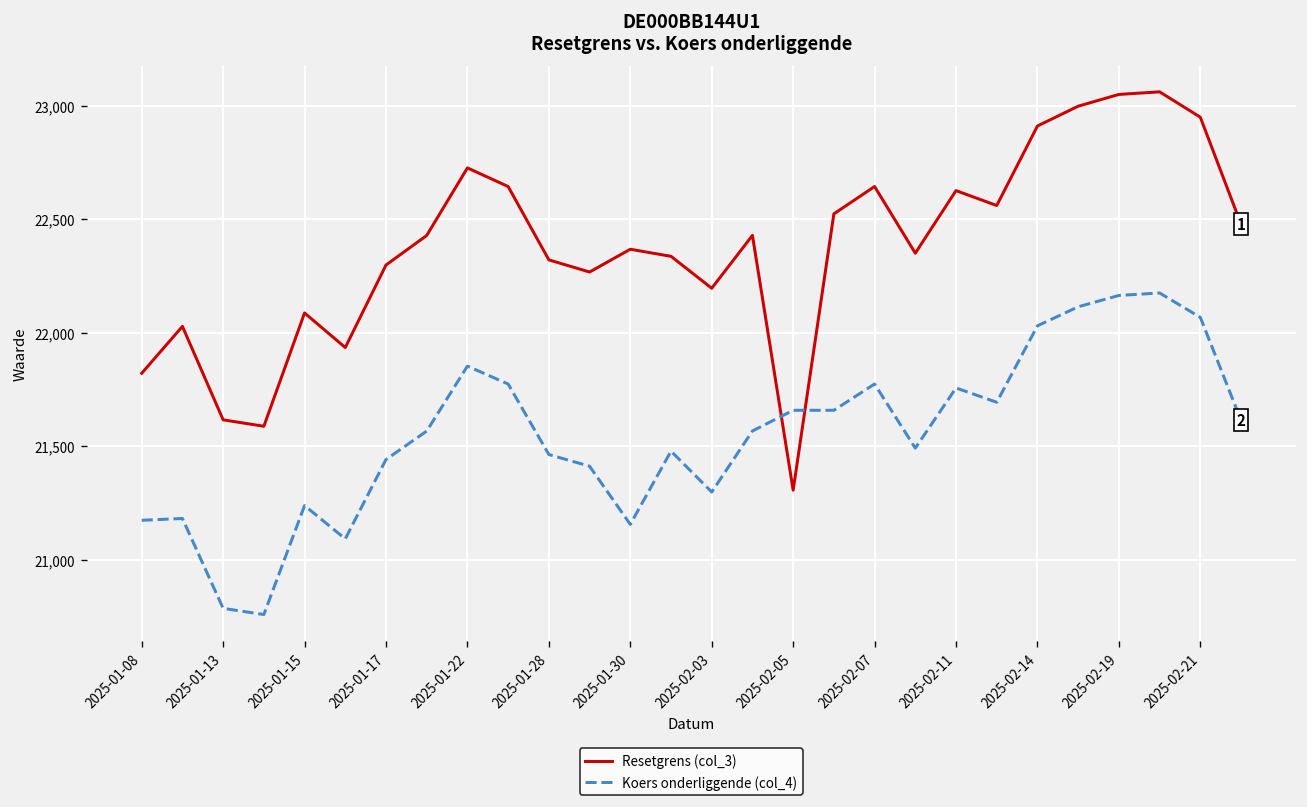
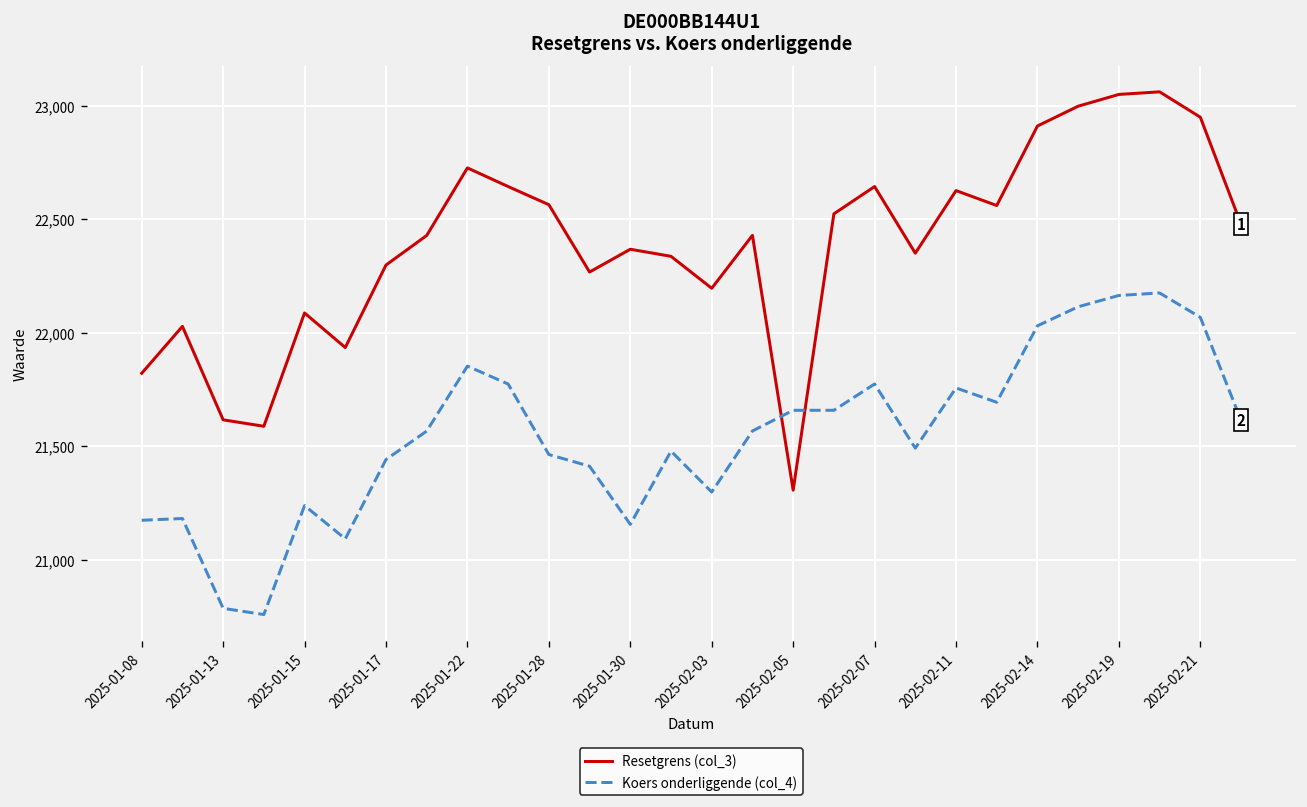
Resetgrens (col_3), 2025-01-28: 22,320 -> 22,560
